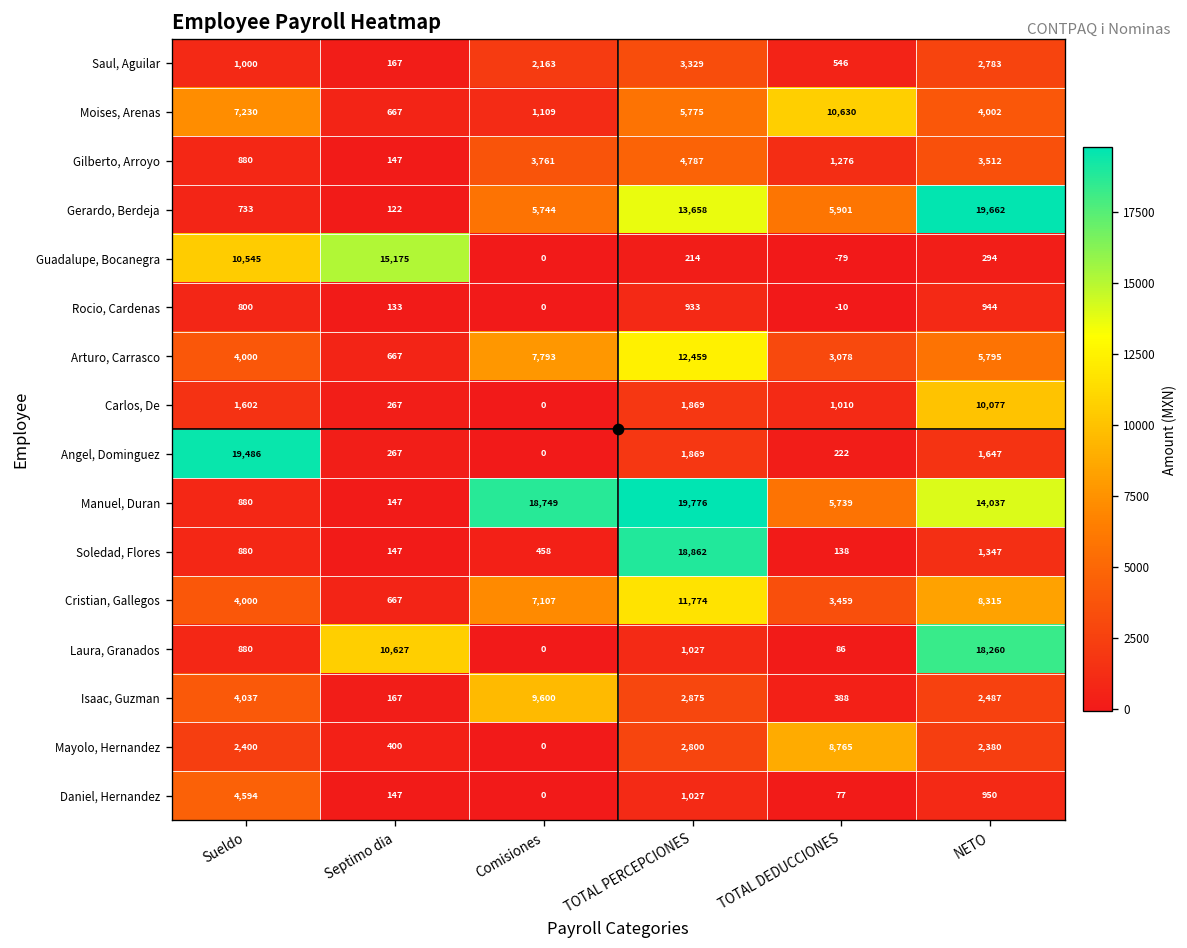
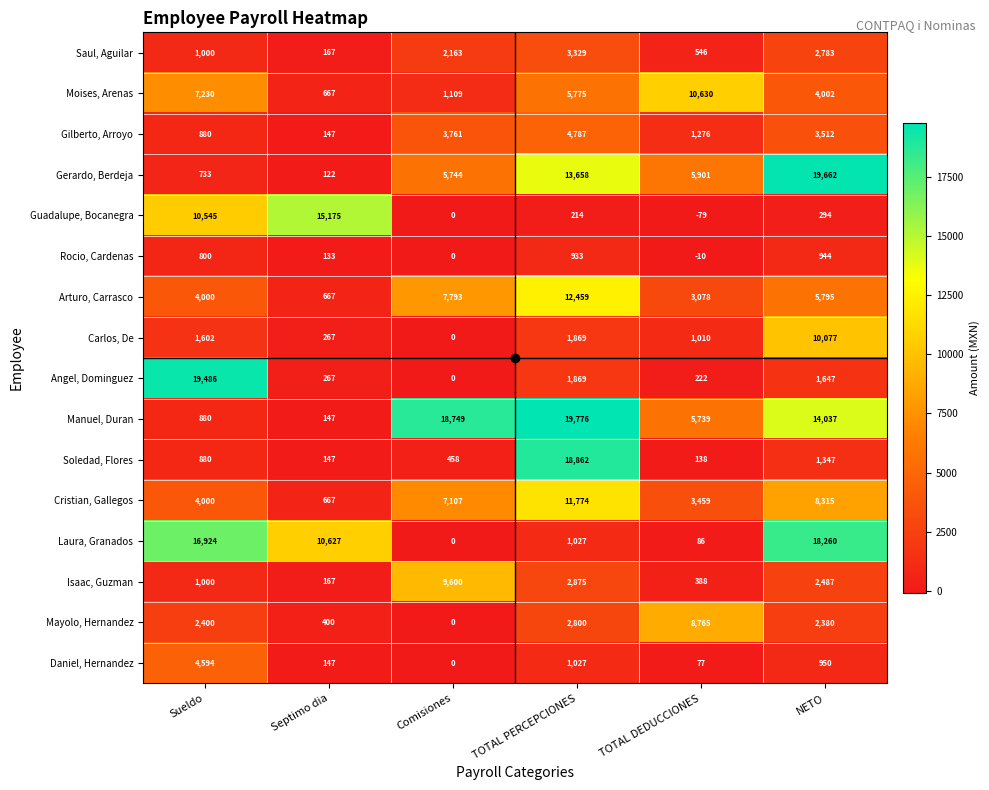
Laura, Granados, Sueldo: 880 -> 16,924
Isaac, Guzman, Sueldo: 4,037 -> 1,000
